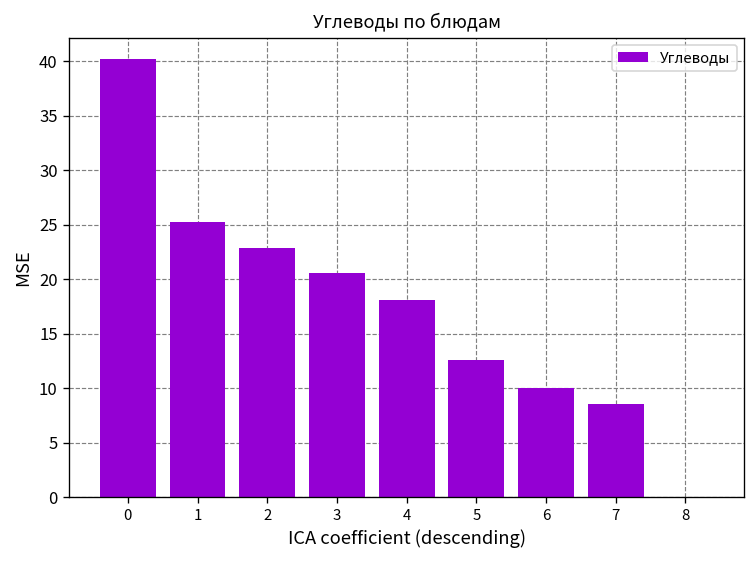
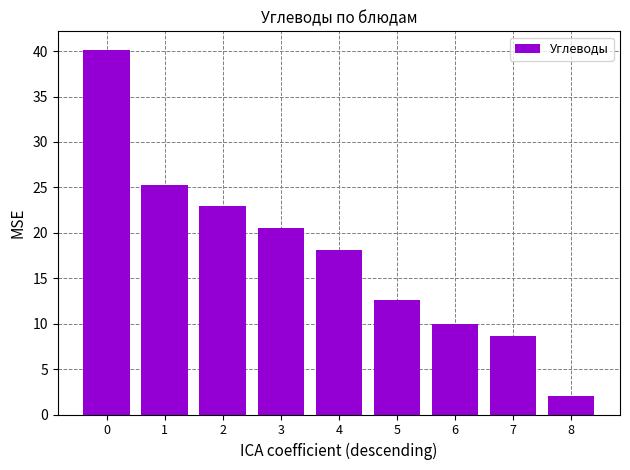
8: 0 -> 2
